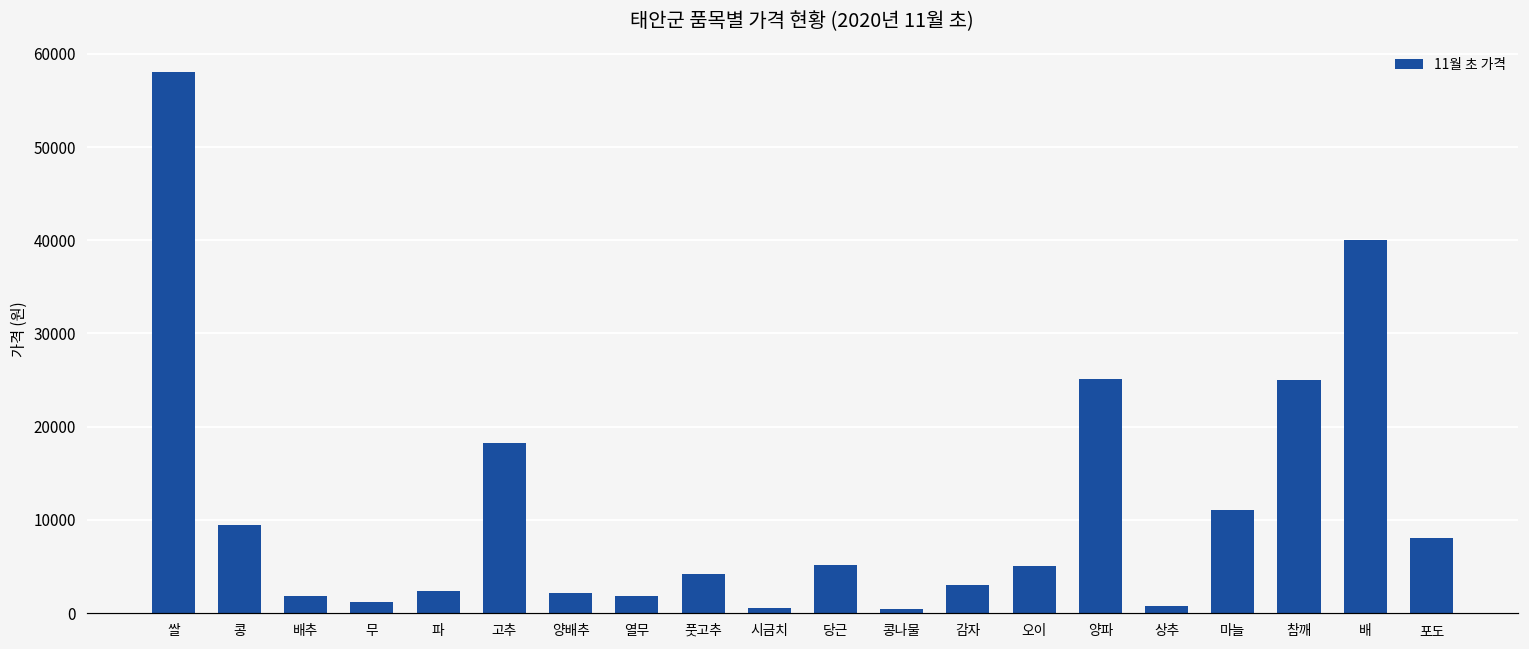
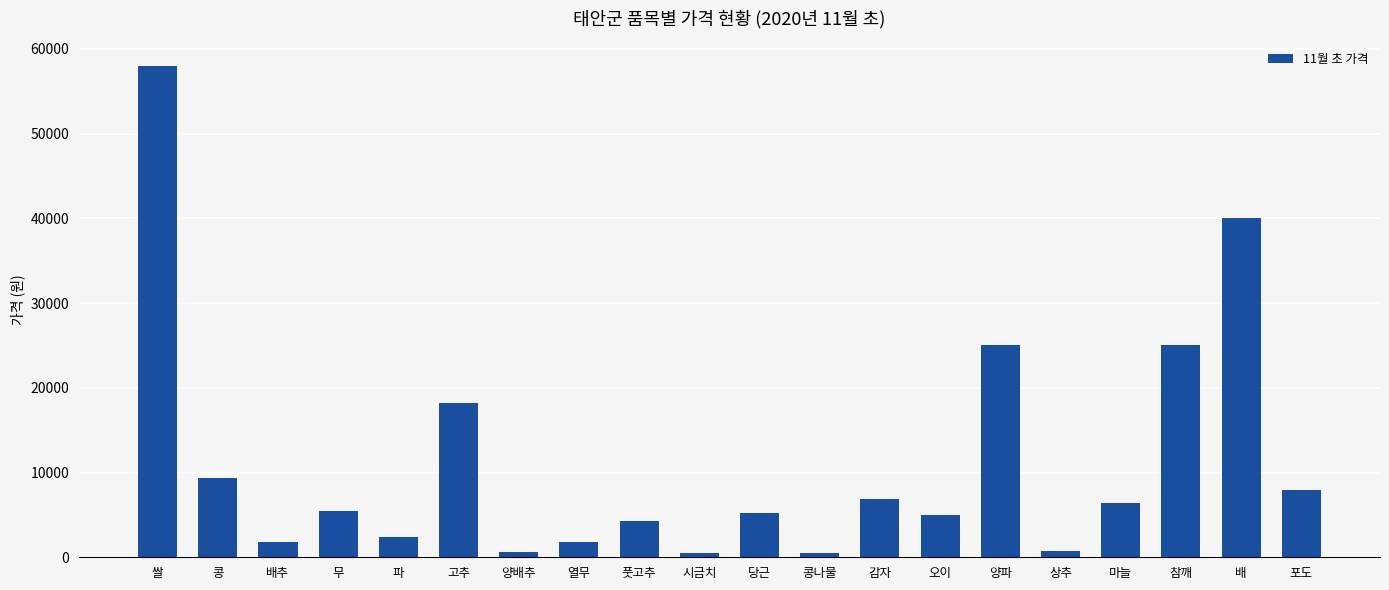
무: 1000 -> 5000
양배추: 2000 -> 1000
감자: 3000 -> 7000
마늘: 11000 -> 6000
